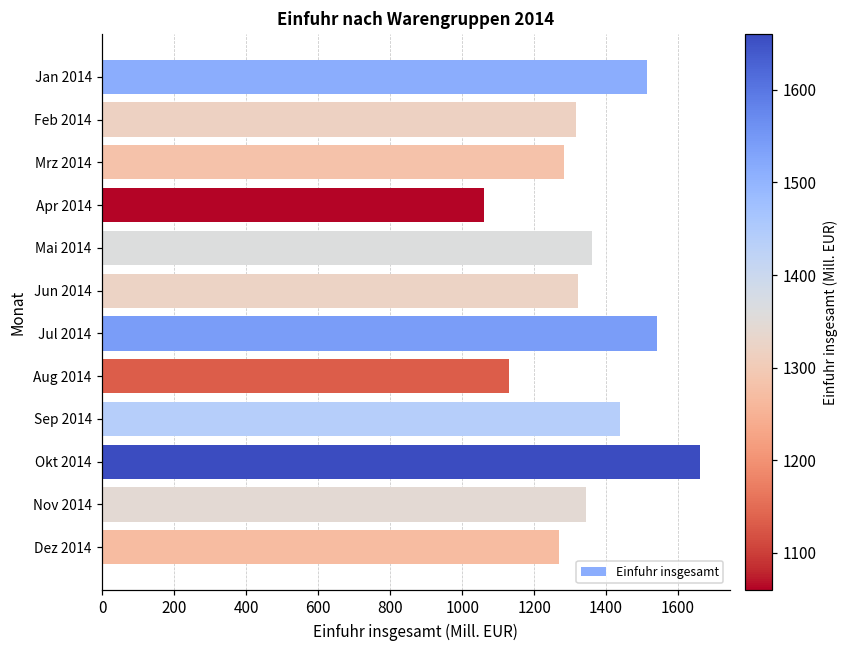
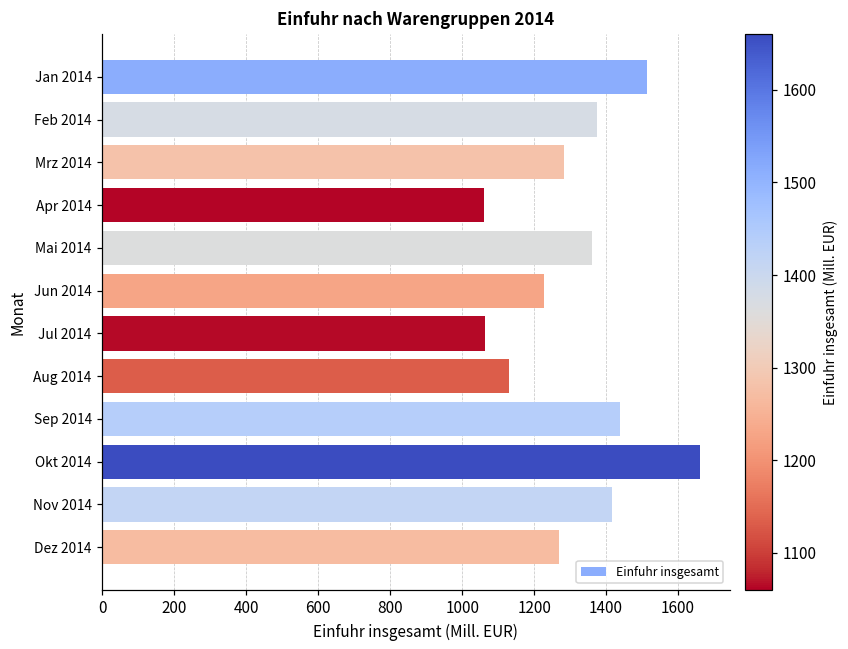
Feb 2014: 1320 -> 1380
Jun 2014: 1320 -> 1230
Jul 2014: 1540 -> 1060
Nov 2014: 1350 -> 1420
